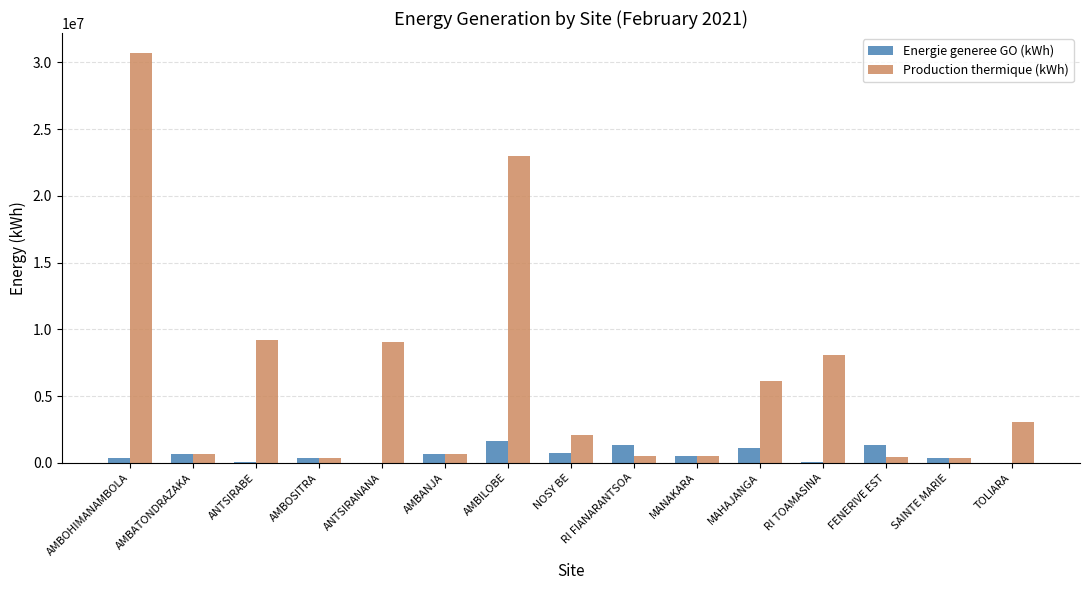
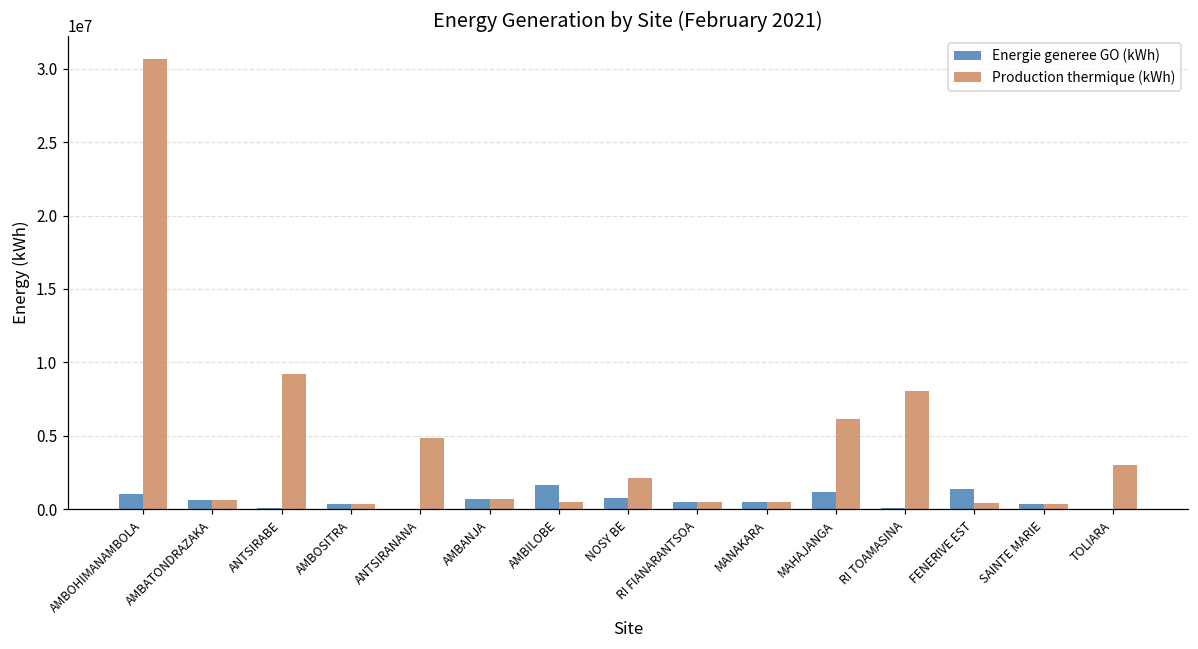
Energie generee GO (kWh), AMBOHIMANAMBOLA: 400000 -> 1100000
Production thermique (kWh), ANTSIRANANA: 9100000 -> 4800000
Production thermique (kWh), AMBILOBE: 23000000 -> 500000
Energie generee GO (kWh), RI FIANARANTSOA: 1300000 -> 500000
